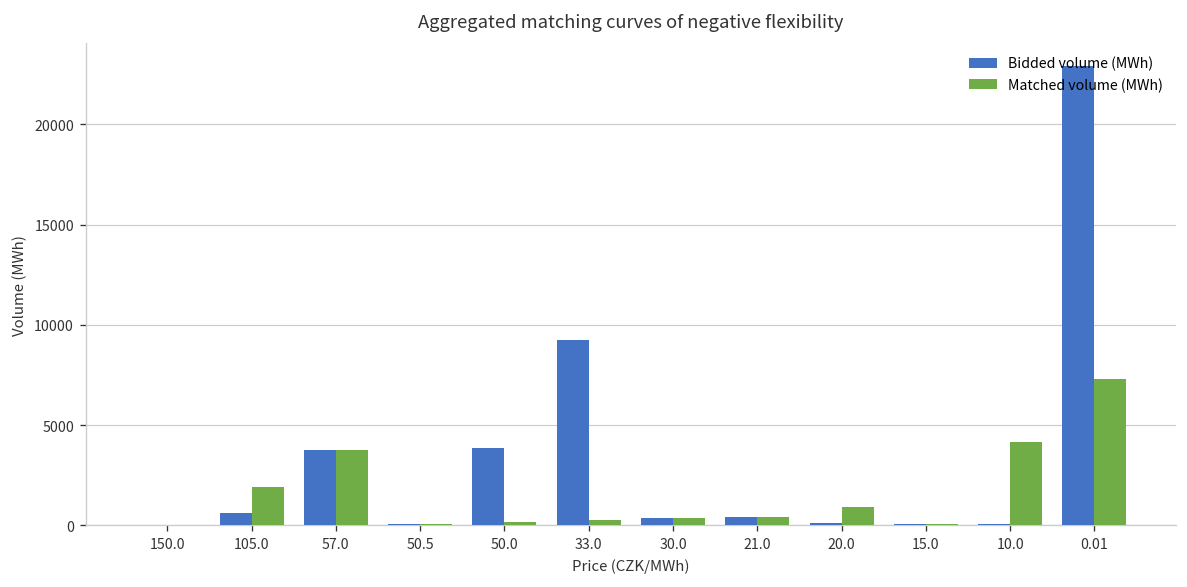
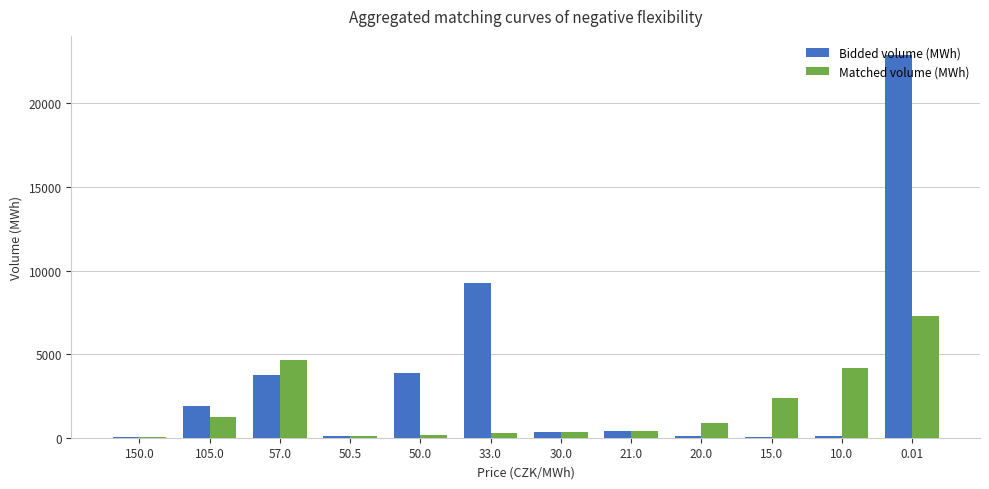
Bidded volume (MWh), 105.0: 600 -> 1900
Matched volume (MWh), 105.0: 1900 -> 1200
Matched volume (MWh), 57.0: 3800 -> 4600
Matched volume (MWh), 15.0: 100 -> 2300
